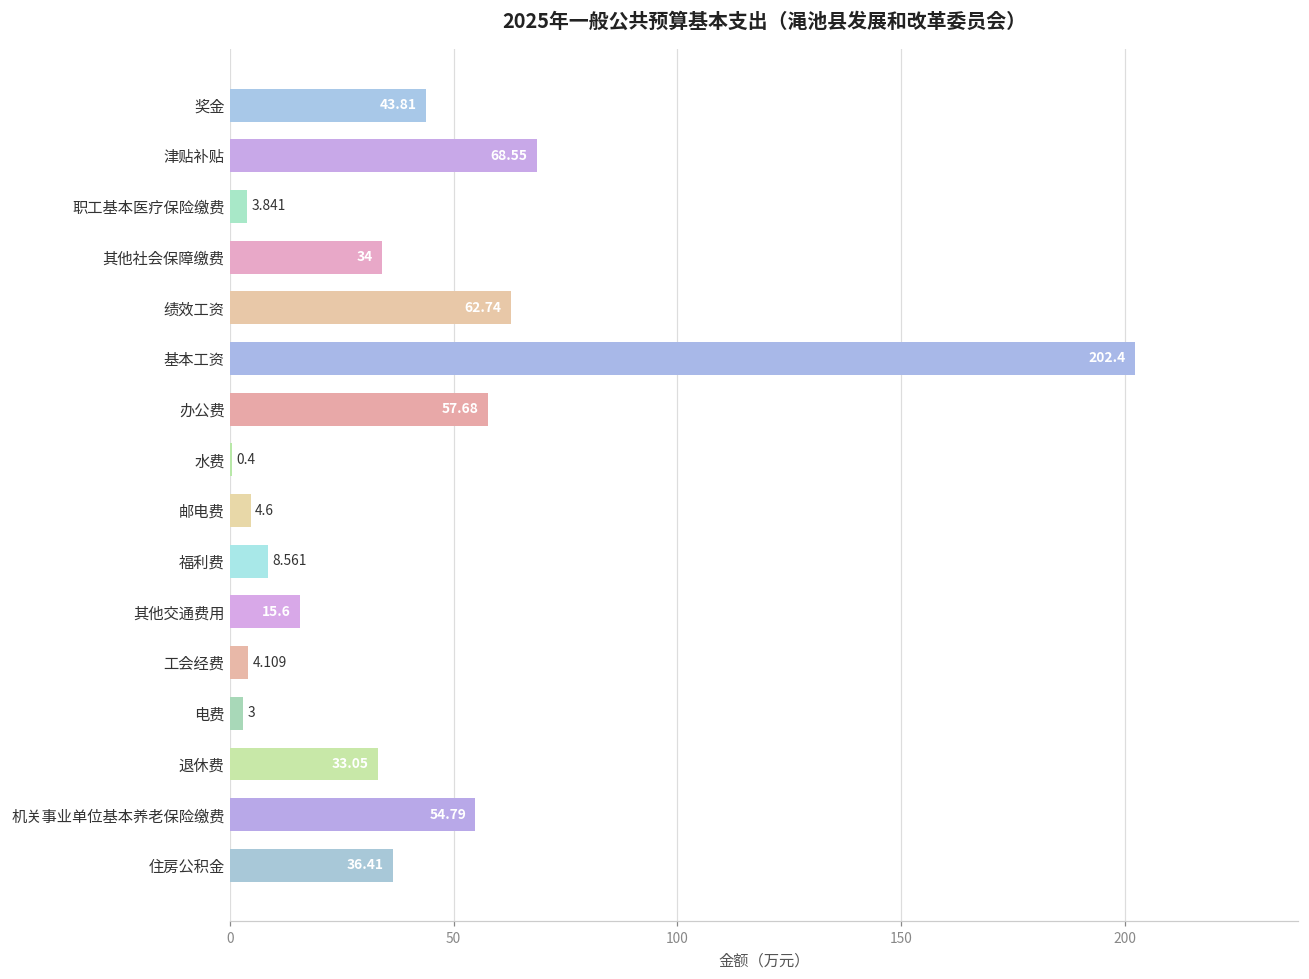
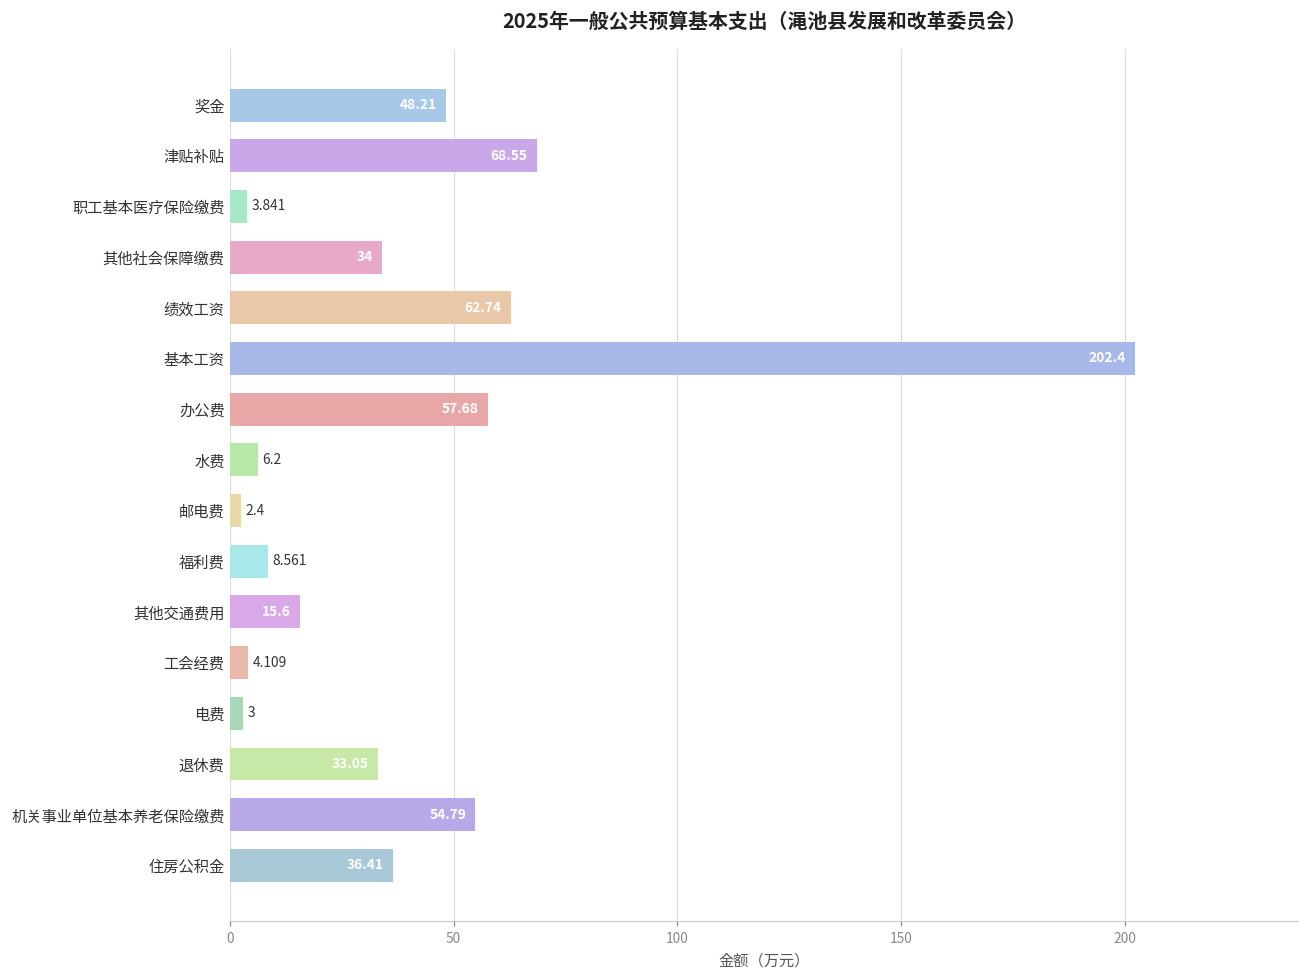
奖金: 43.81 -> 48.21
水费: 0.4 -> 6.2
邮电费: 4.6 -> 2.4
